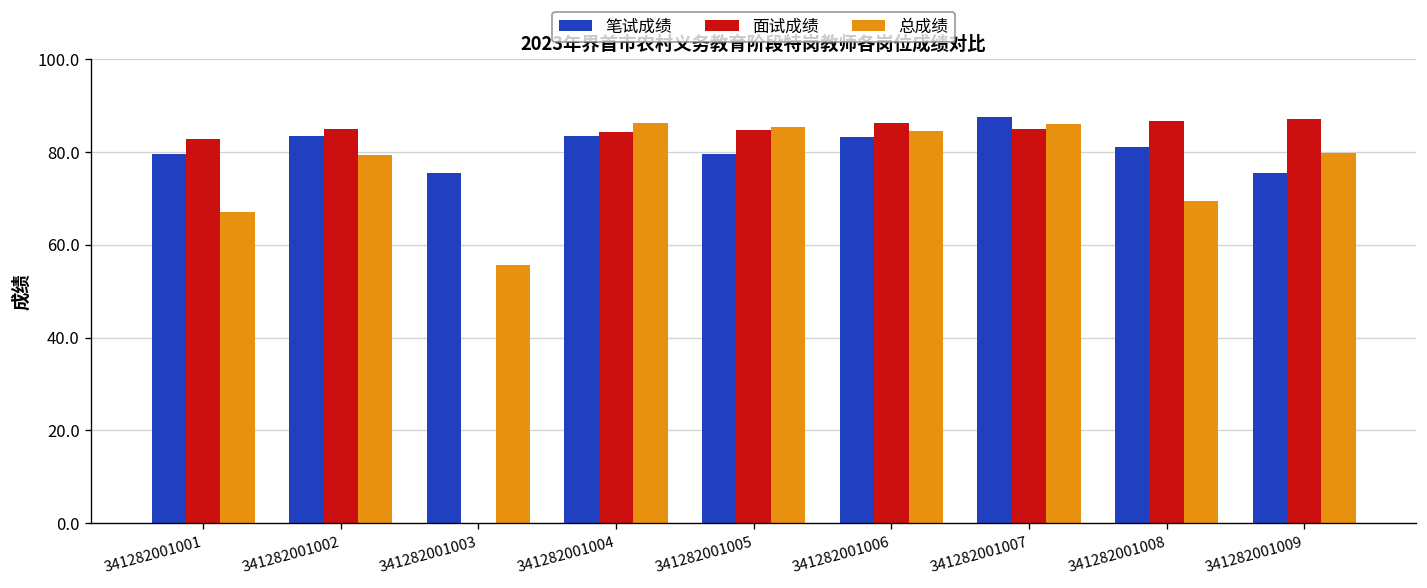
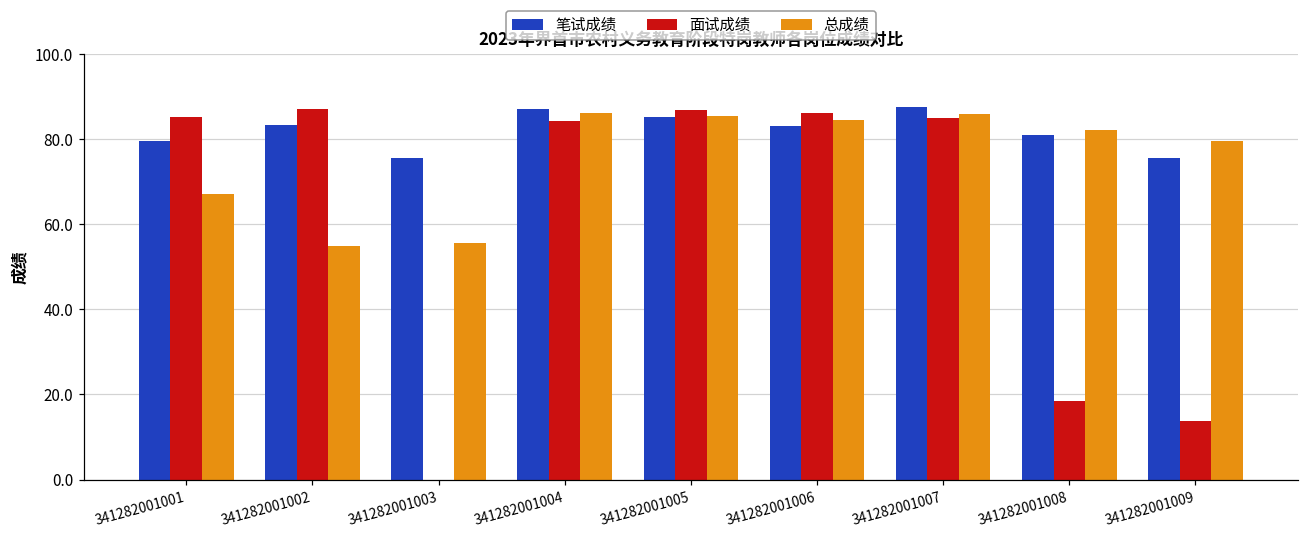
面试成绩, 341282001001: 83 -> 85
面试成绩, 341282001002: 85 -> 87
总成绩, 341282001002: 79 -> 55
笔试成绩, 341282001004: 84 -> 87
笔试成绩, 341282001005: 80 -> 85
面试成绩, 341282001005: 85 -> 87
面试成绩, 341282001008: 87 -> 19
总成绩, 341282001008: 69 -> 82
面试成绩, 341282001009: 87 -> 14
